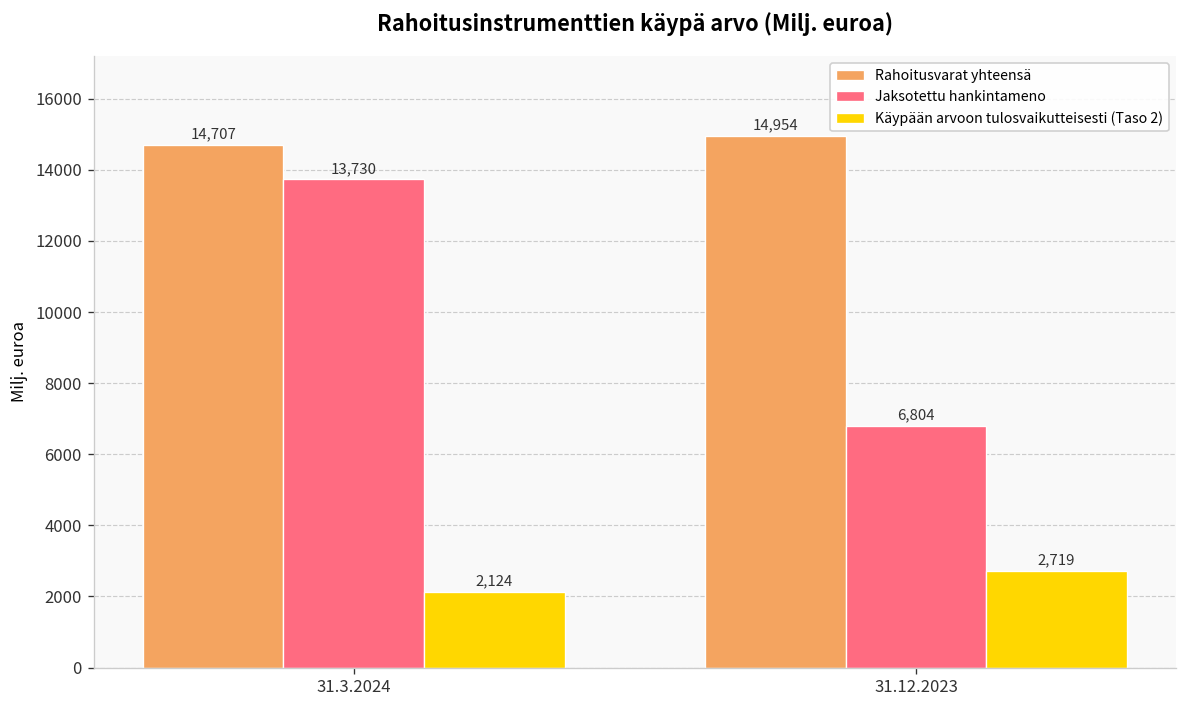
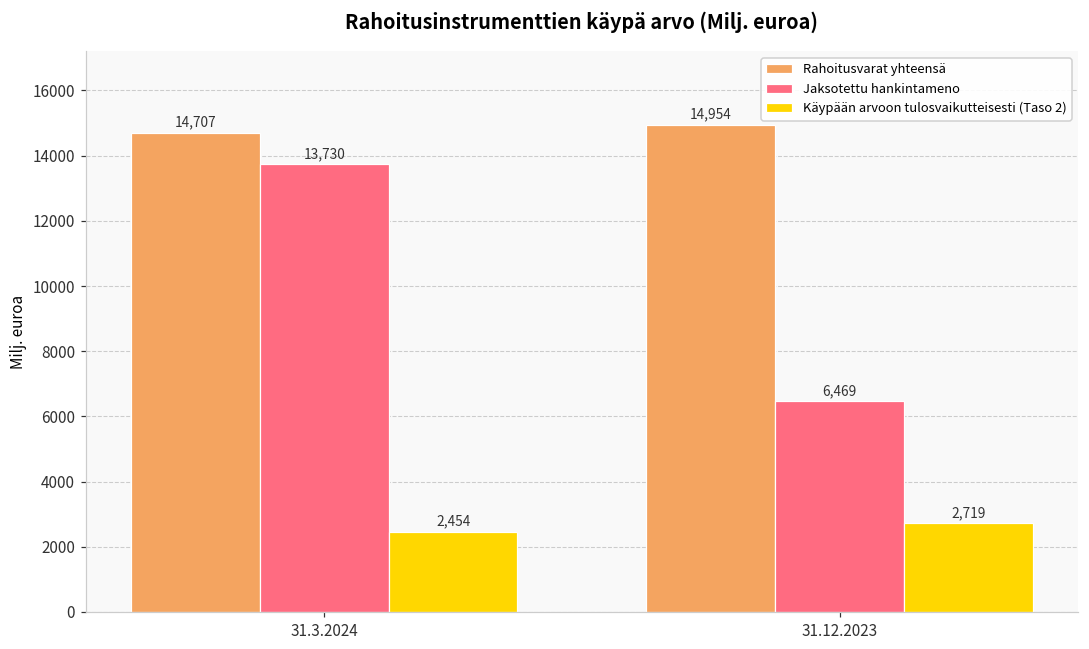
Käypään arvoon tulosvaikutteisesti (Taso 2), 31.3.2024: 2,124 -> 2,454
Jaksotettu hankintameno, 31.12.2023: 6,804 -> 6,469
